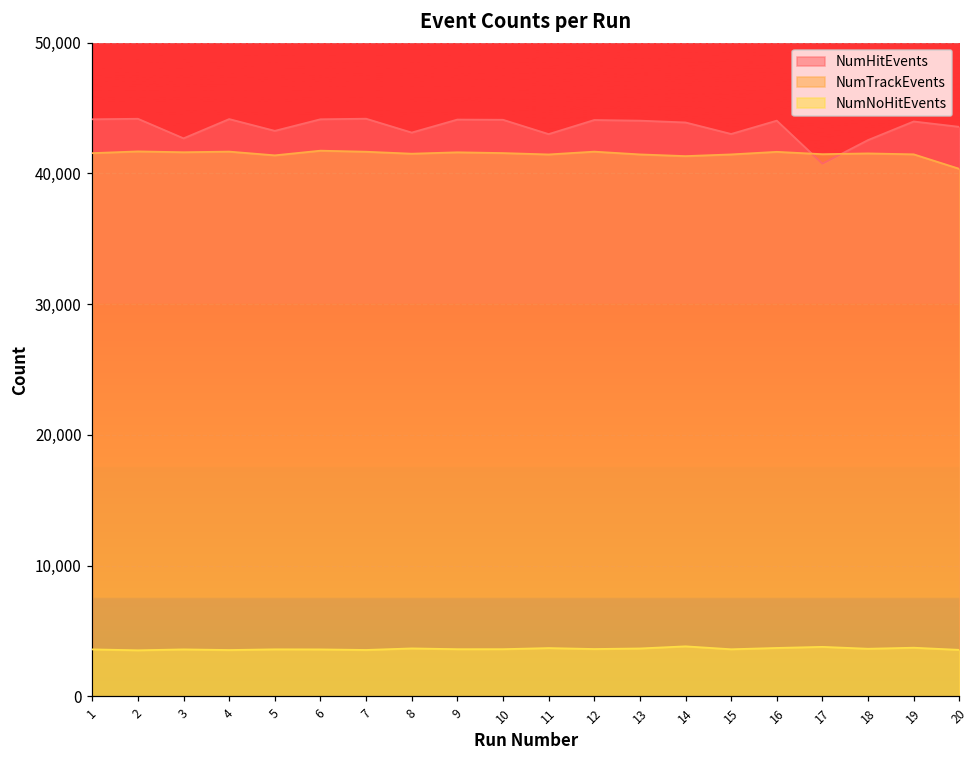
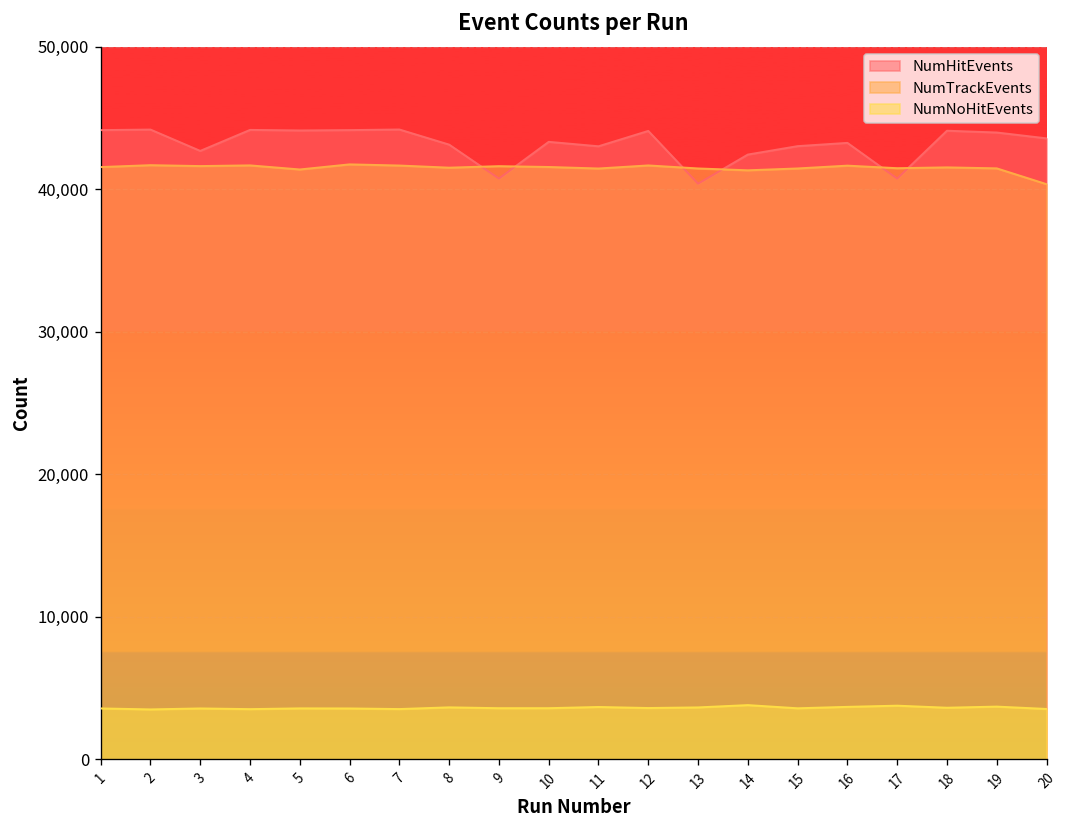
NumHitEvents, 5: 43,300 -> 44,100
NumHitEvents, 9: 44,100 -> 40,700
NumHitEvents, 10: 44,100 -> 43,300
NumHitEvents, 13: 44,000 -> 40,400
NumHitEvents, 14: 43,900 -> 42,400
NumHitEvents, 16: 44,000 -> 43,300
NumHitEvents, 18: 42,600 -> 44,100
